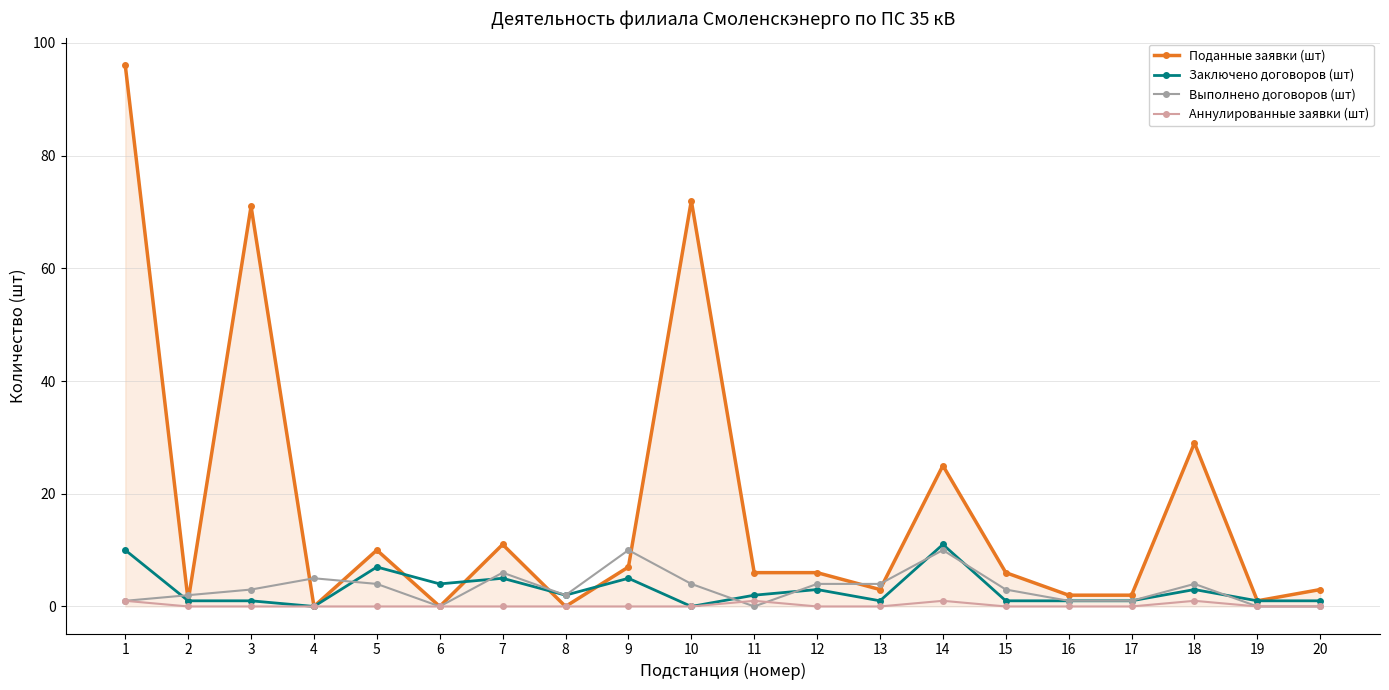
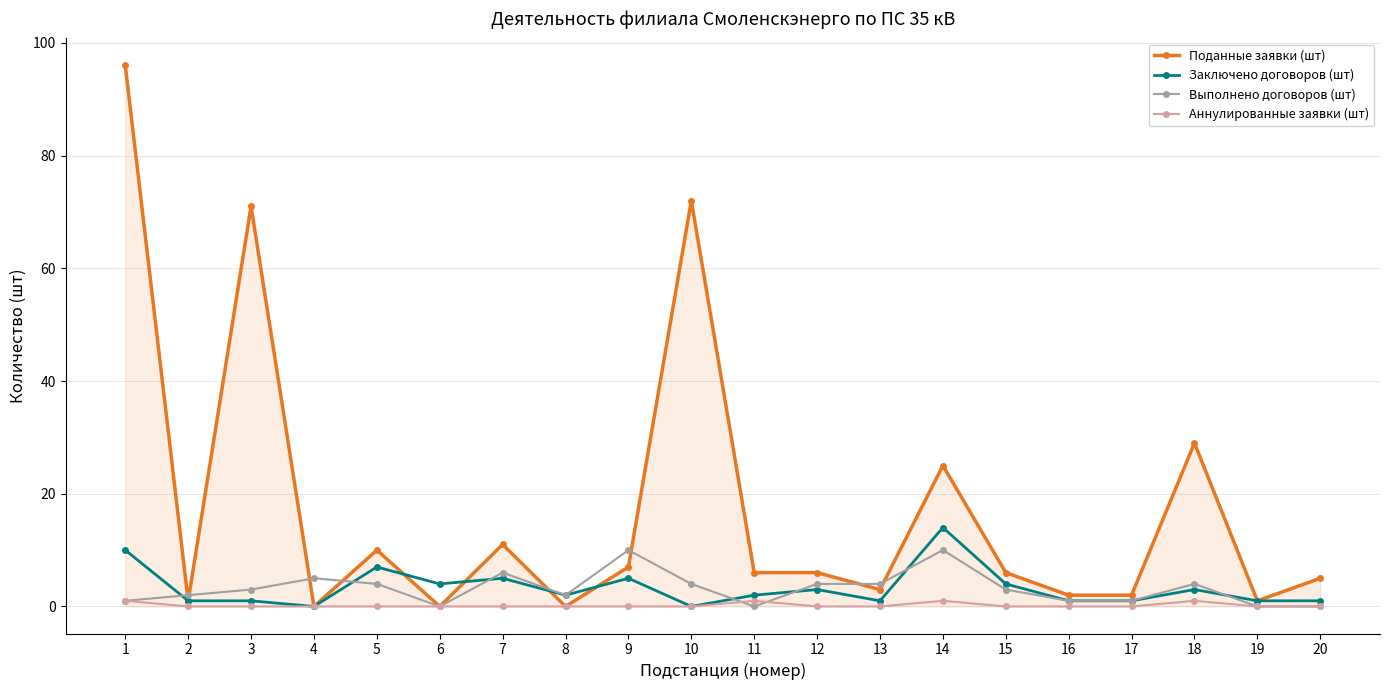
Заключено договоров (шт), 14: 11 -> 14
Заключено договоров (шт), 15: 1 -> 4
Поданные заявки (шт), 20: 3 -> 5
